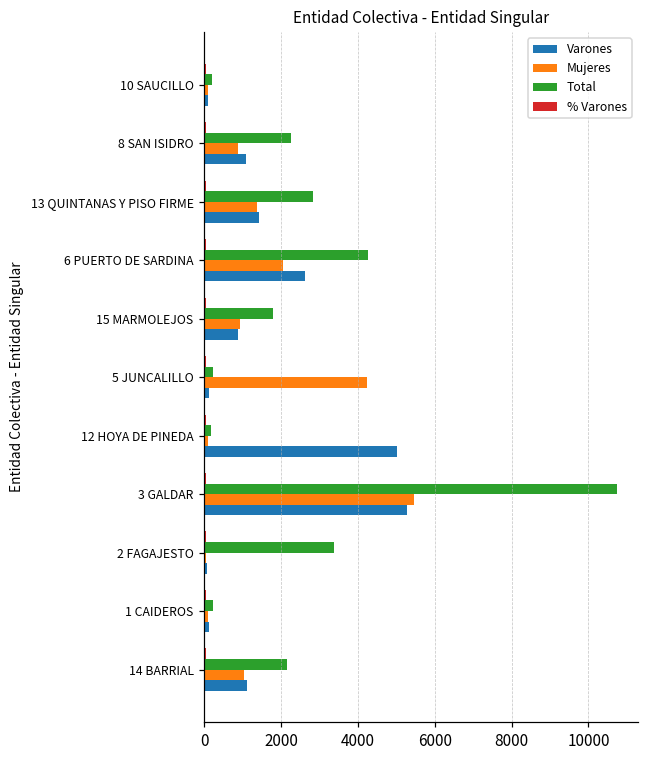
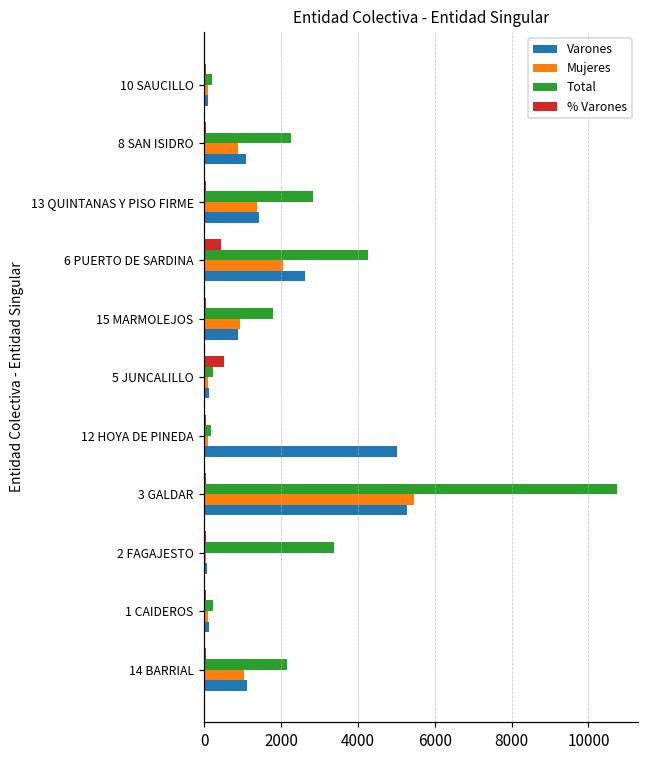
% Varones, 6 PUERTO DE SARDINA: 100 -> 400
% Varones, 5 JUNCALILLO: 100 -> 500
Mujeres, 5 JUNCALILLO: 4200 -> 100
